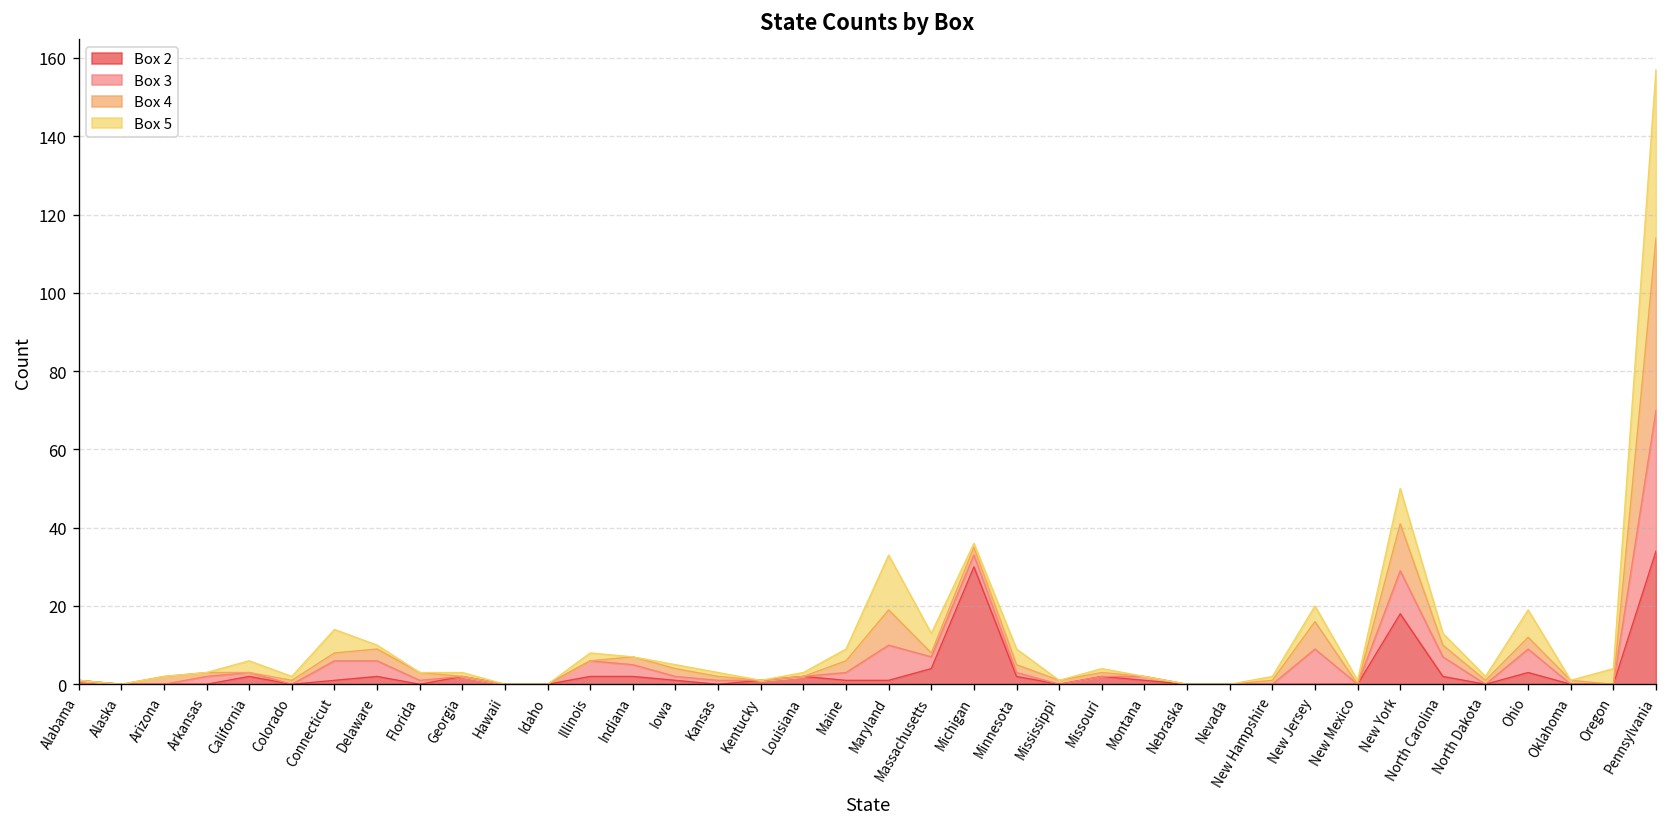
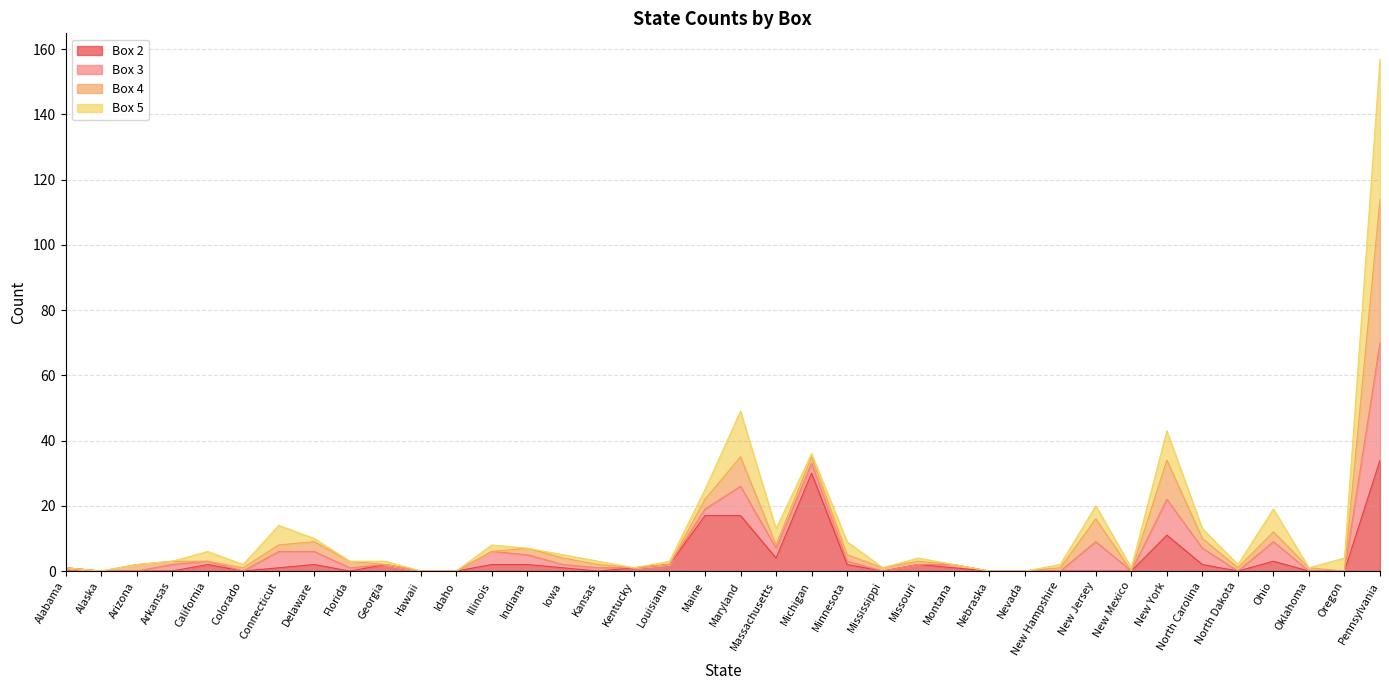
Box 2, Maine: 1 -> 17
Box 2, Maryland: 1 -> 17
Box 2, New York: 18 -> 11
